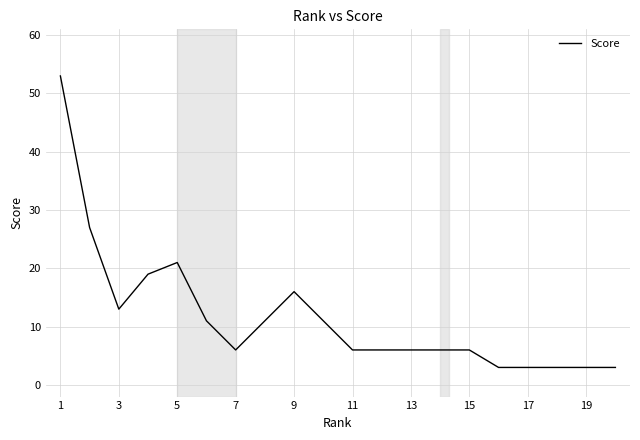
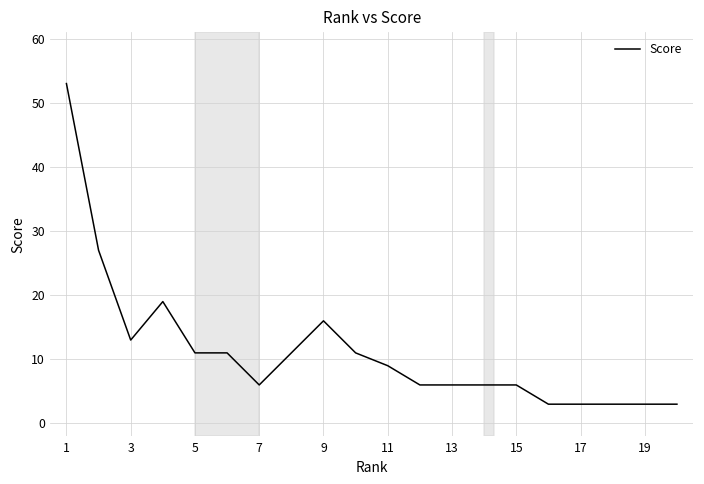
5: 21 -> 11
11: 6 -> 9
